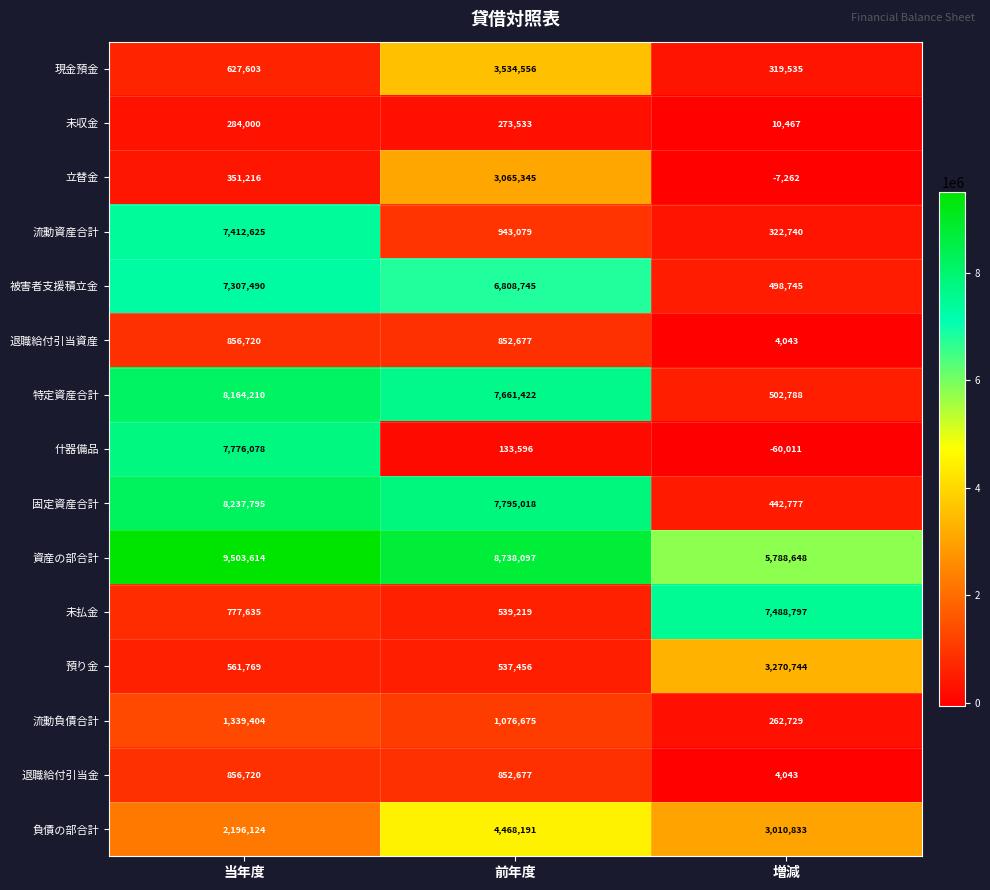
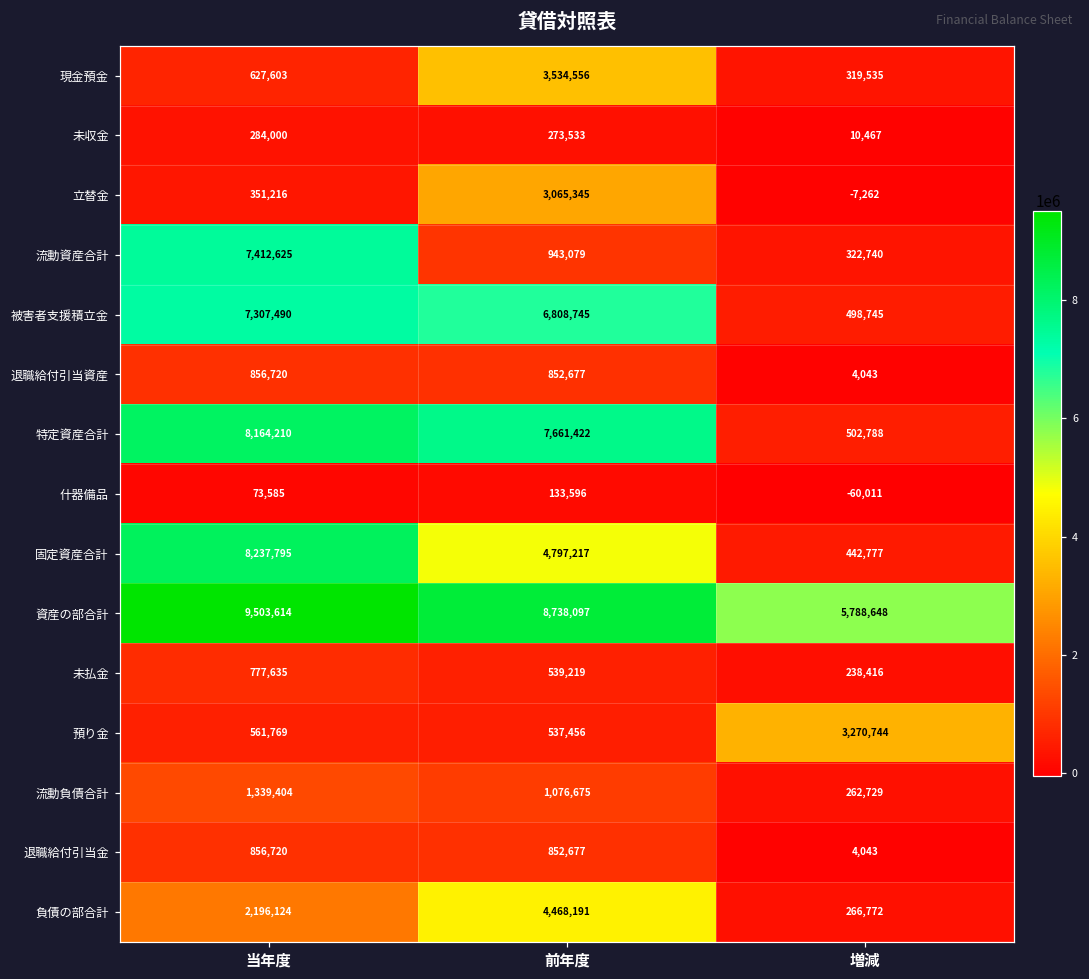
什器備品, 当年度: 7,776,078 -> 73,585
固定資産合計, 前年度: 7,795,018 -> 4,797,217
未払金, 増減: 7,488,797 -> 238,416
負債の部合計, 増減: 3,010,833 -> 266,772
